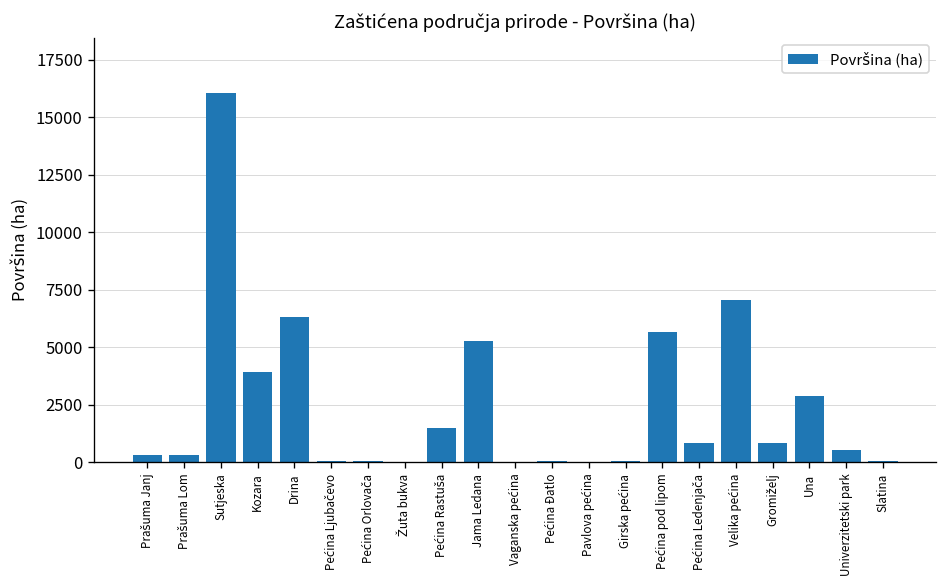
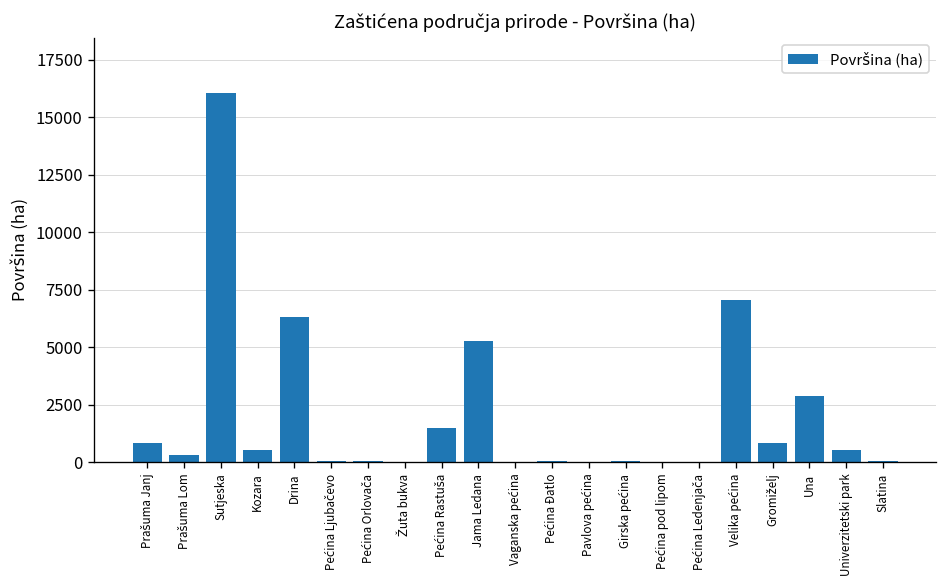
Prašuma Janj: 300 -> 800
Kozara: 3900 -> 500
Pećina pod lipom: 5700 -> 0
Pećina Ledenjača: 800 -> 0
